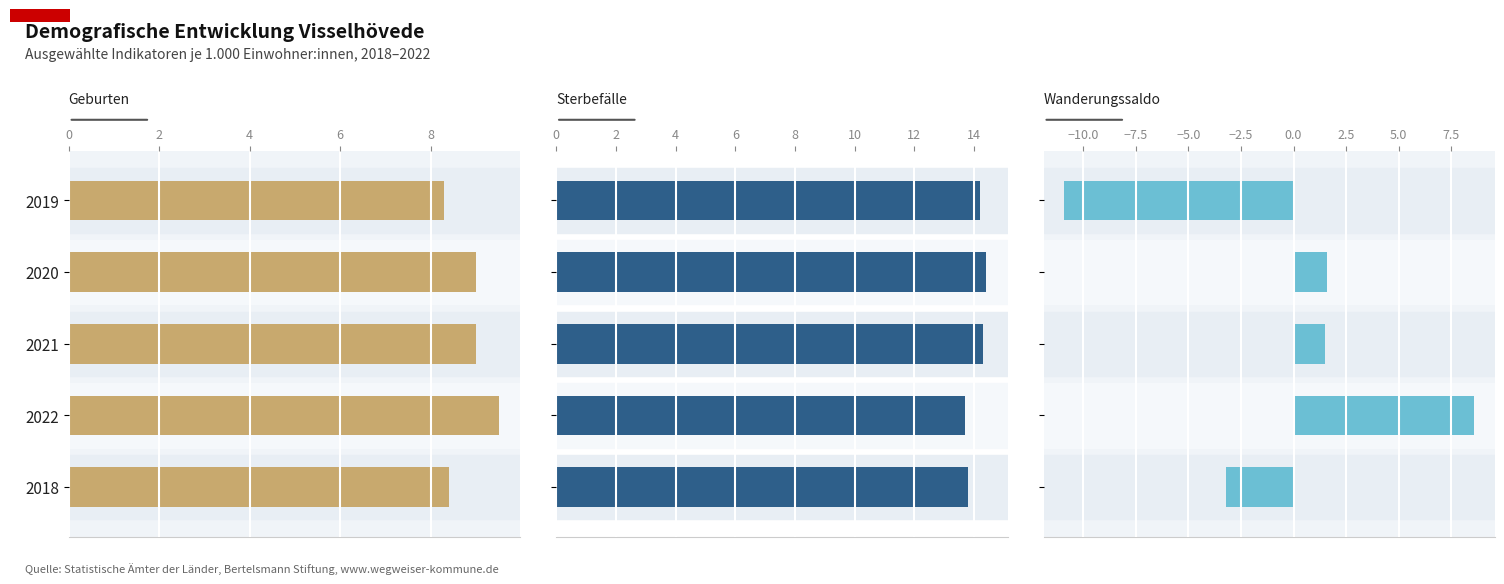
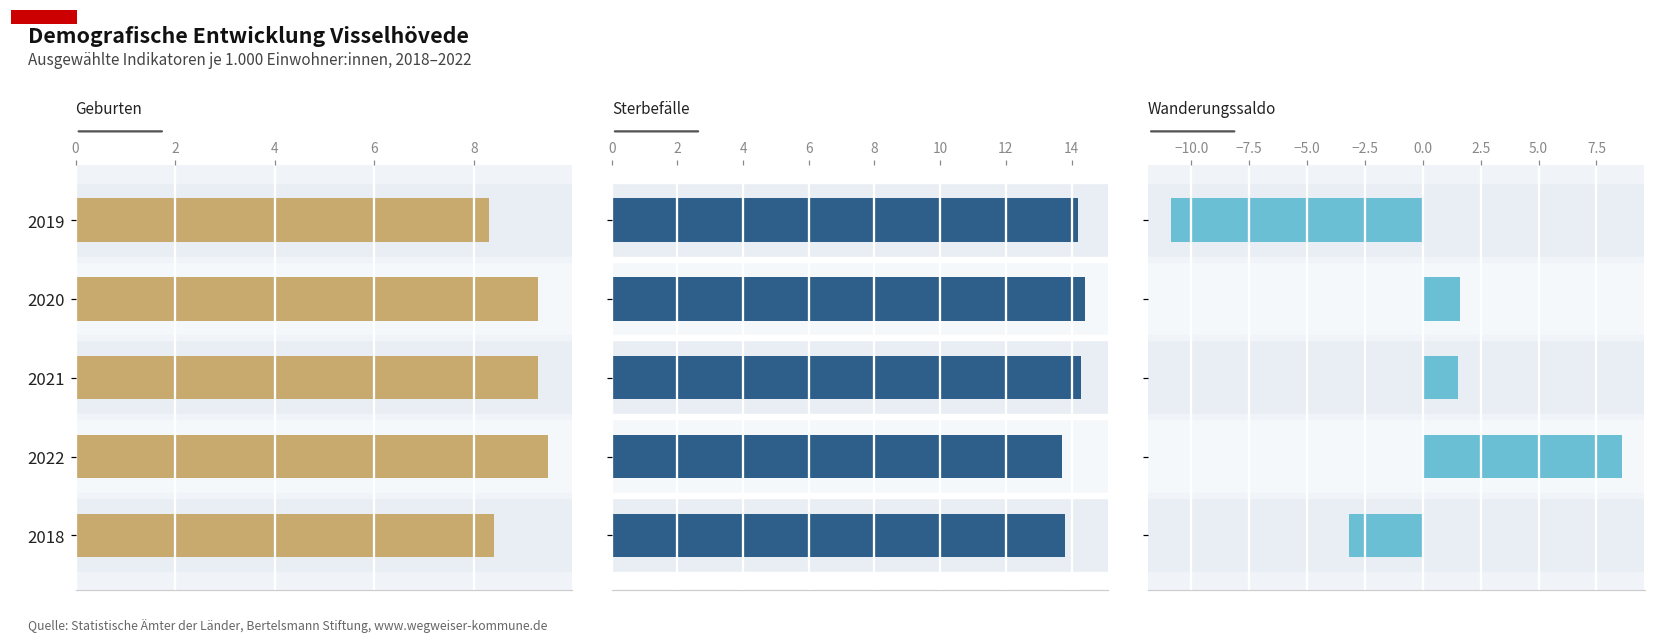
Geburten, 2020: 9.0 -> 9.3
Geburten, 2021: 9.0 -> 9.3
